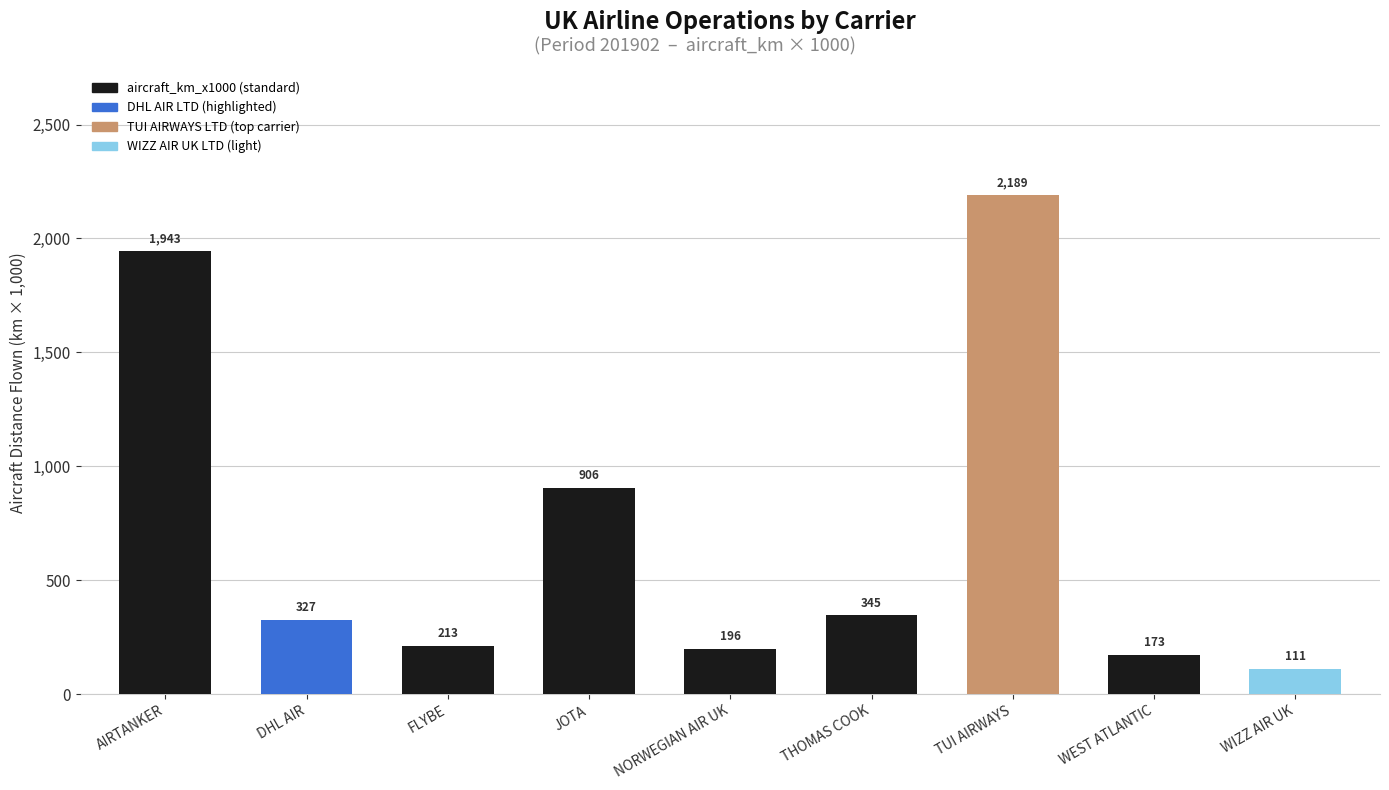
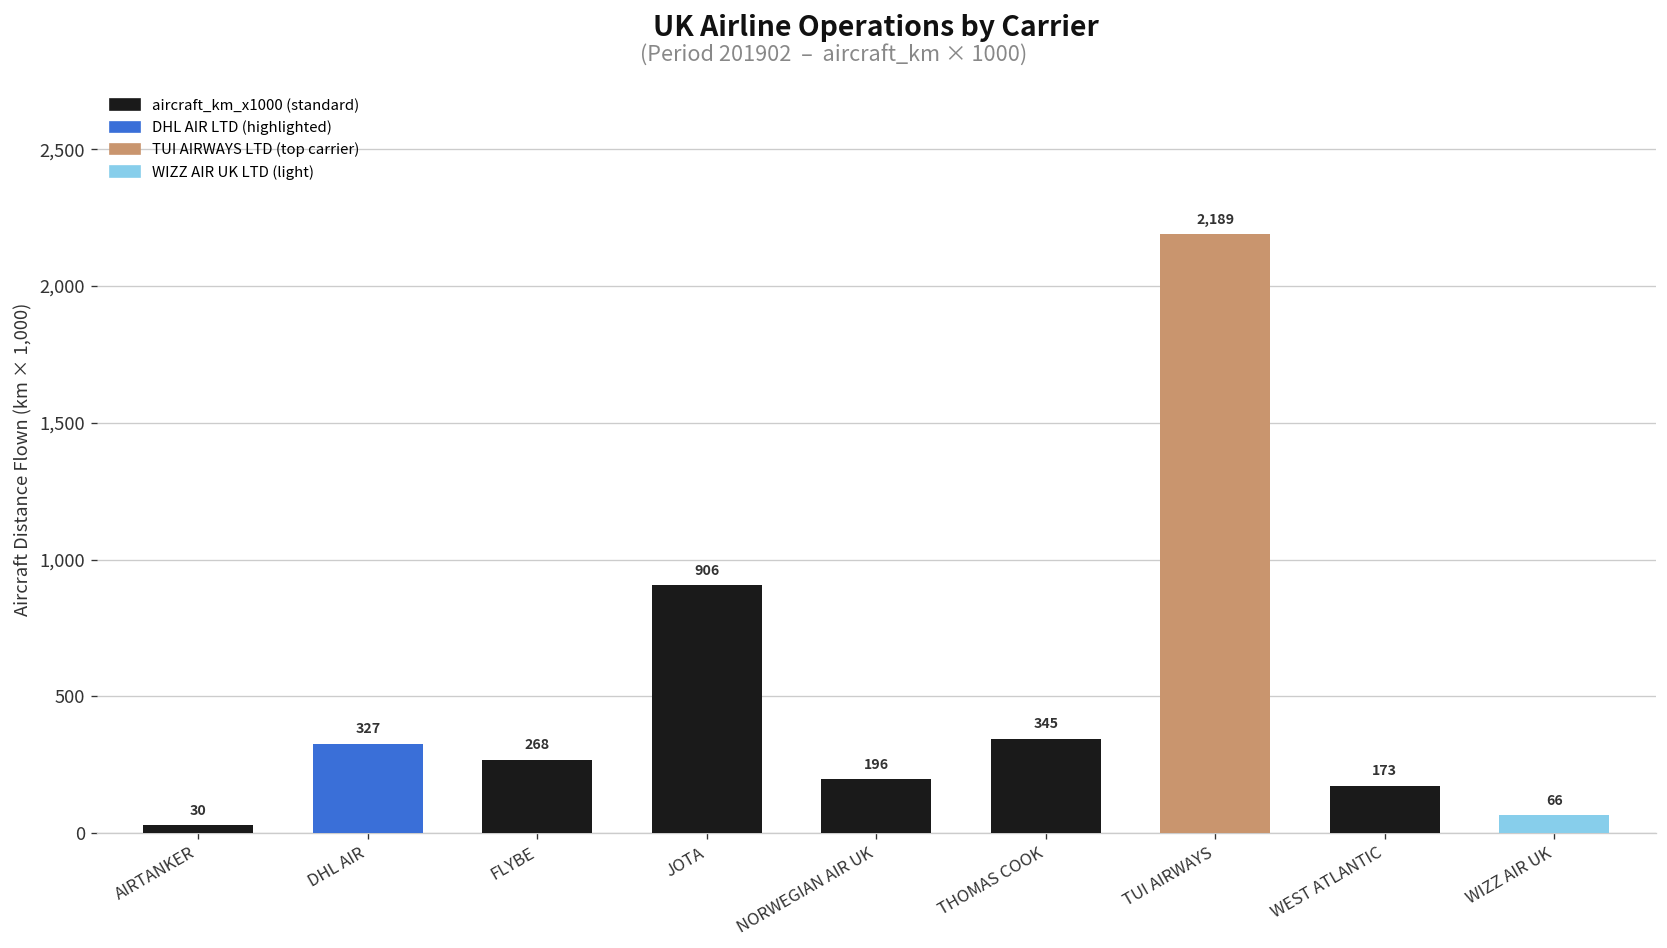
AIRTANKER: 1,943 -> 30
FLYBE: 213 -> 268
WIZZ AIR UK: 111 -> 66
